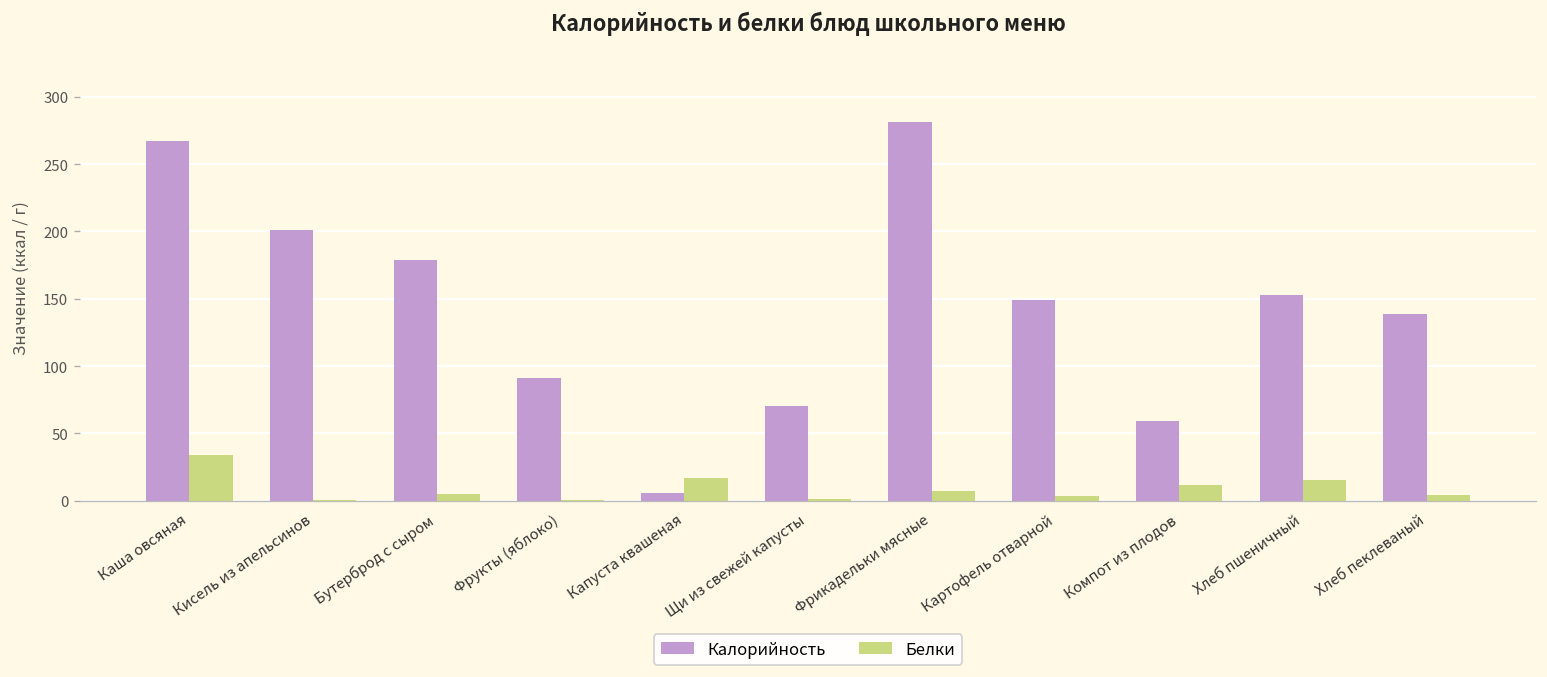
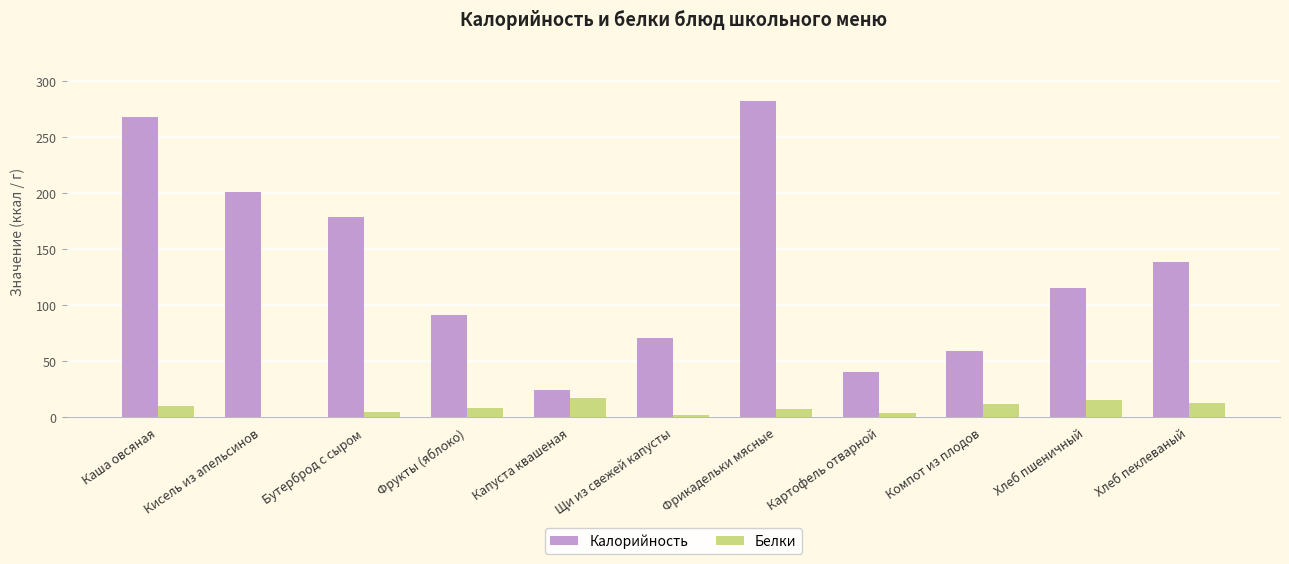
Белки, Каша овсяная: 34 -> 10
Белки, Фрукты (яблоко): 1 -> 9
Калорийность, Капуста квашеная: 6 -> 24
Калорийность, Картофель отварной: 149 -> 41
Калорийность, Хлеб пшеничный: 153 -> 115
Белки, Хлеб пеклеваный: 5 -> 13
